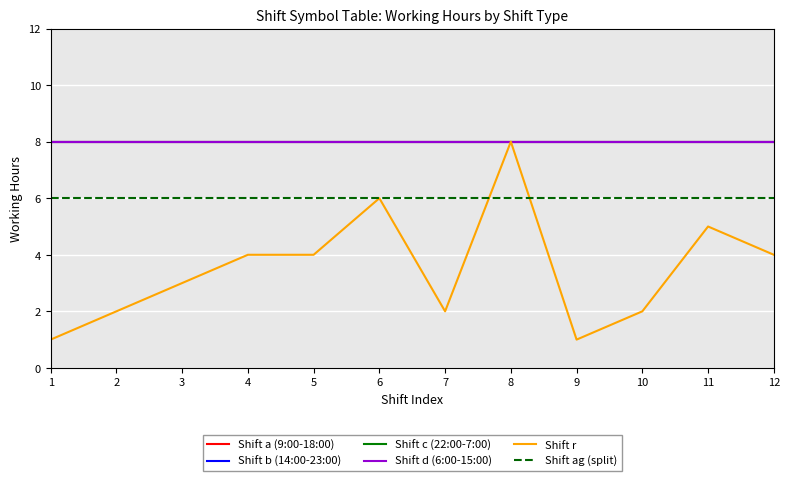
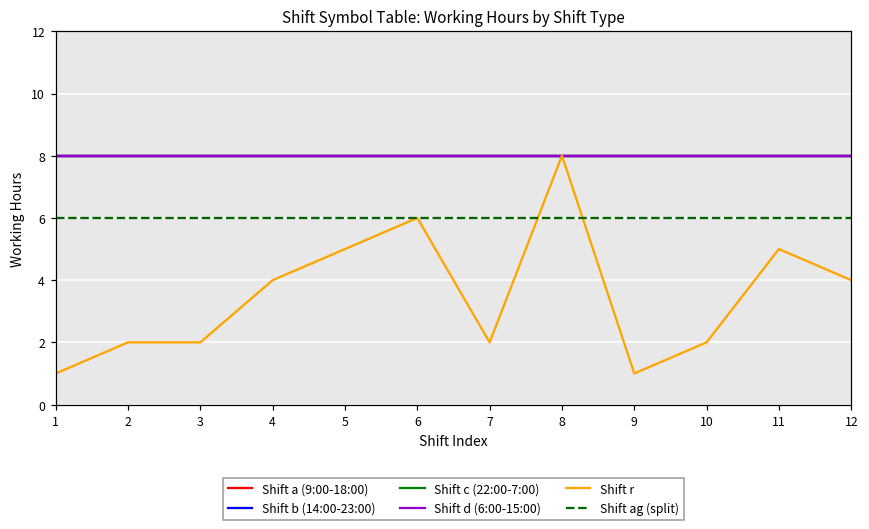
Shift r, 3: 3 -> 2
Shift r, 5: 4 -> 5
